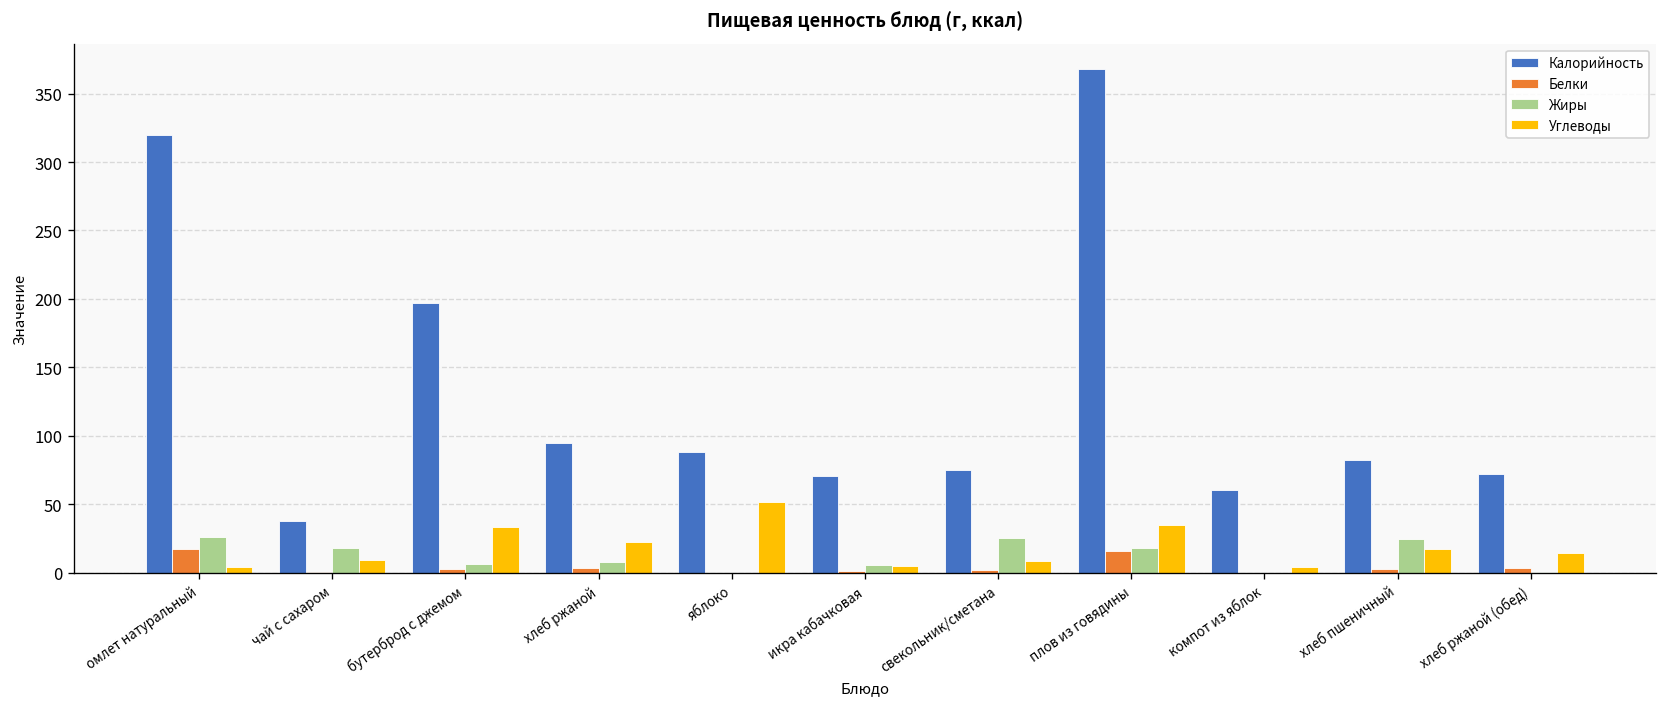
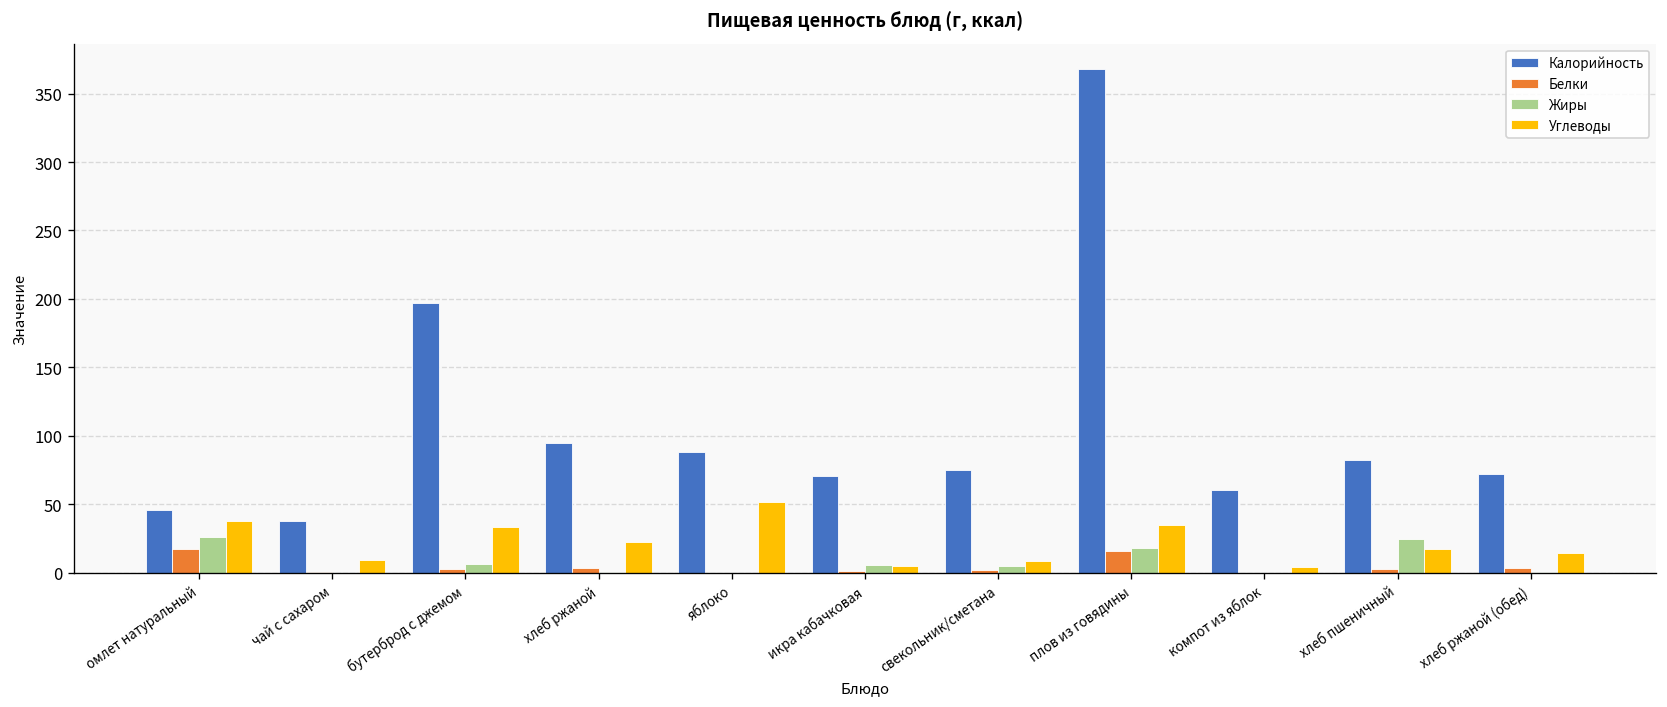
Калорийность, омлет натуральный: 320 -> 46
Углеводы, омлет натуральный: 4 -> 38
Жиры, чай с сахаром: 18 -> 0
Жиры, хлеб ржаной: 8 -> 1
Жиры, свекольник/сметана: 25 -> 5
